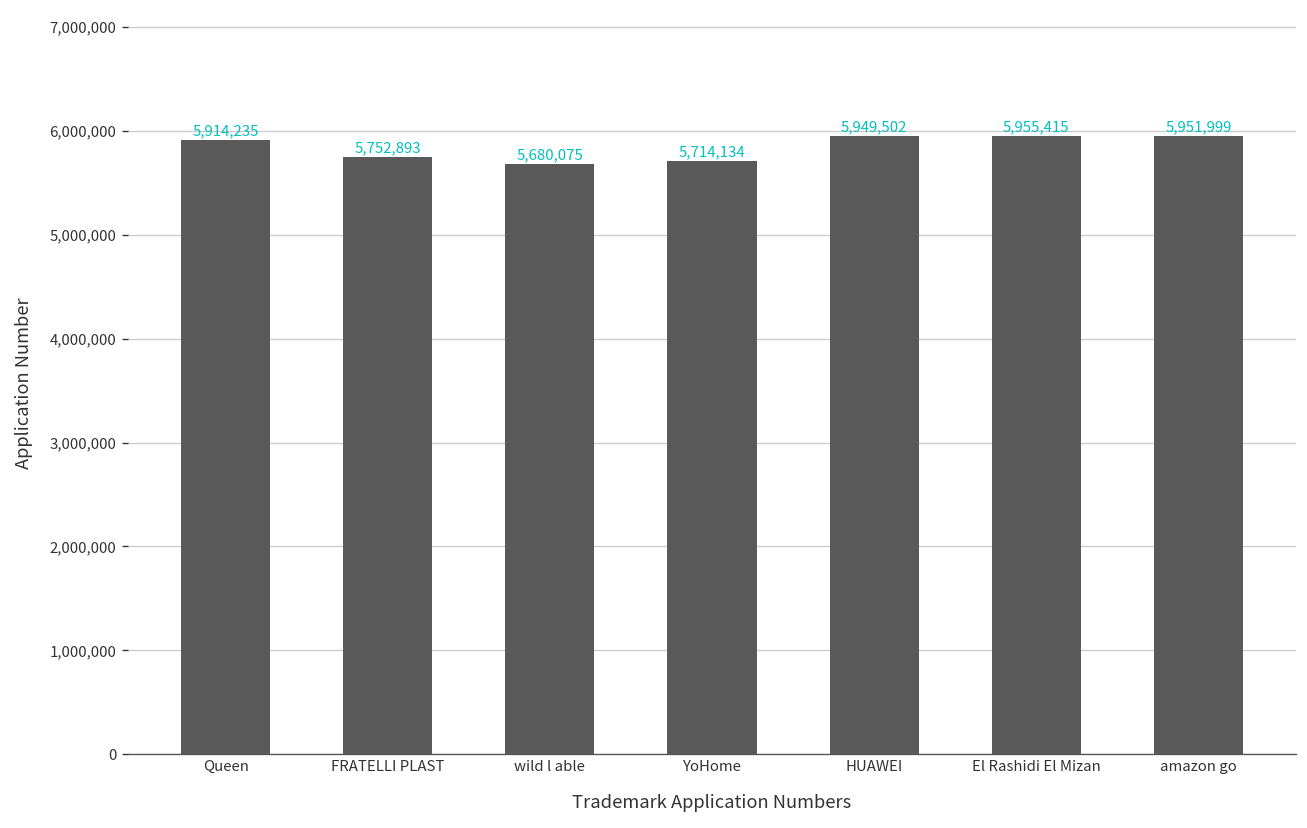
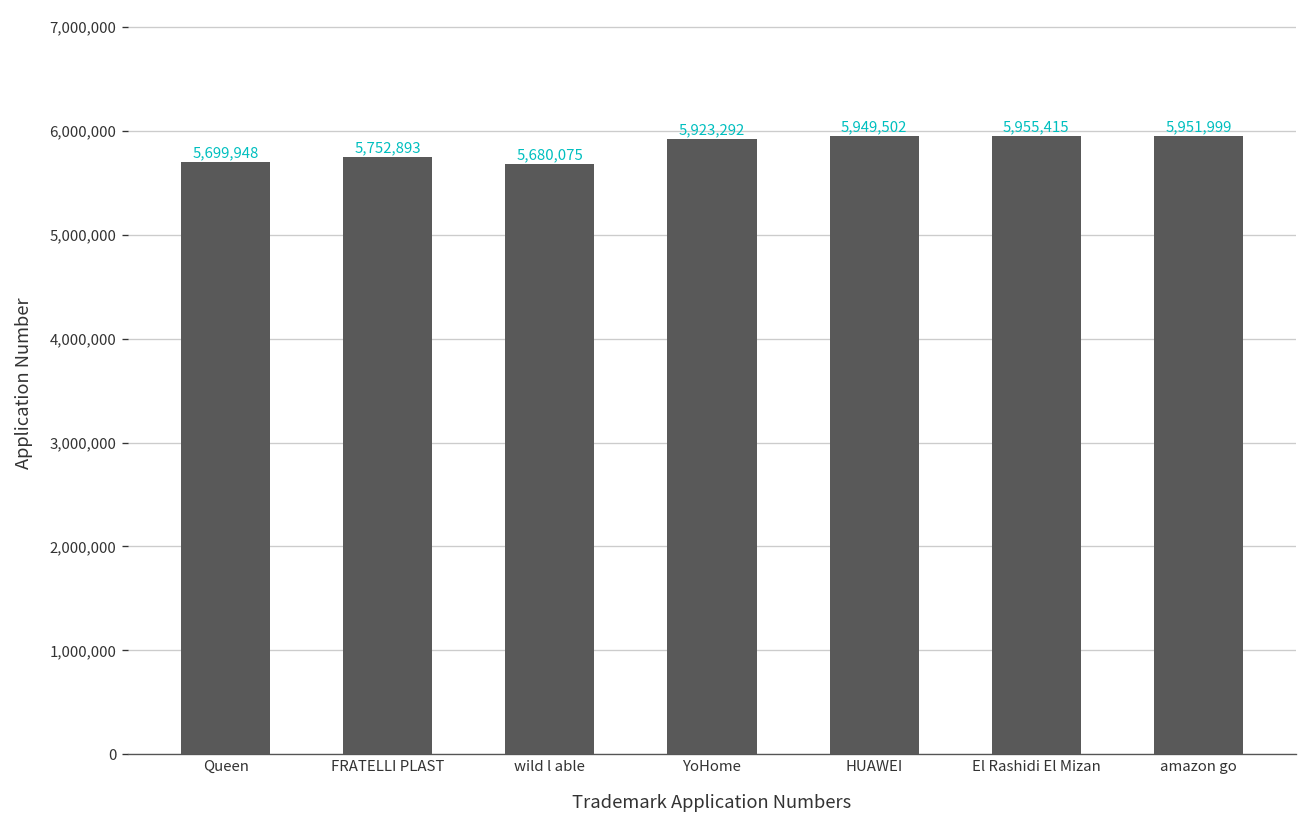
Queen: 5,914,235 -> 5,699,948
YoHome: 5,714,134 -> 5,923,292
